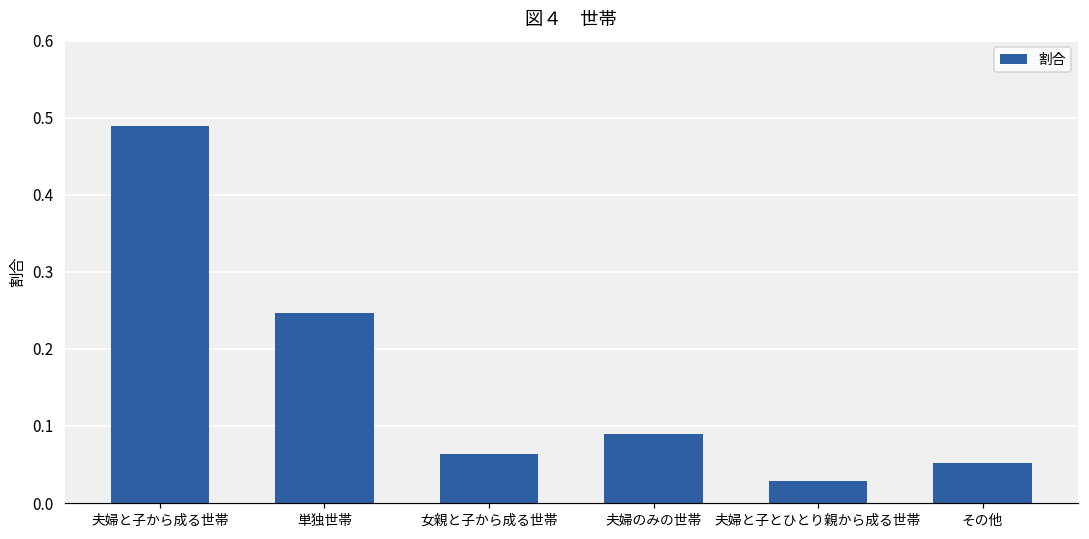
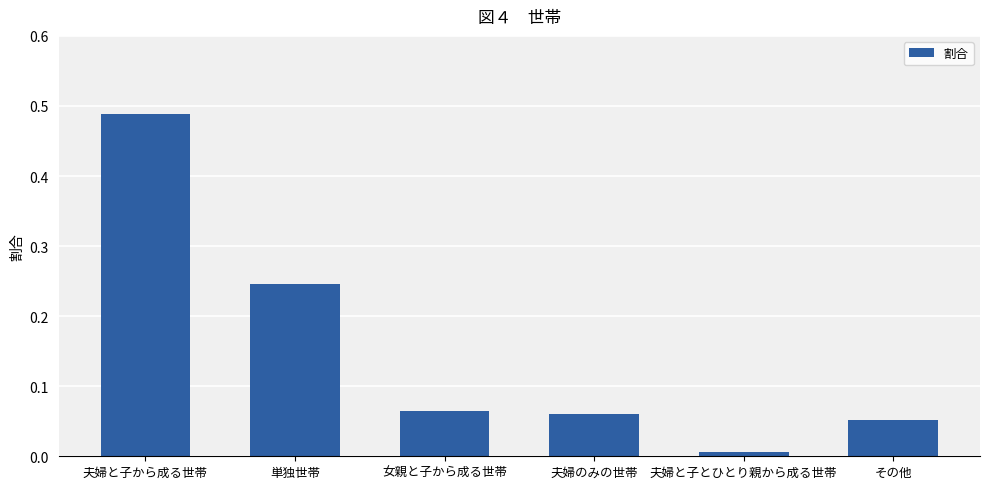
夫婦のみの世帯: 0.09 -> 0.06
夫婦と子とひとり親から成る世帯: 0.03 -> 0.01
